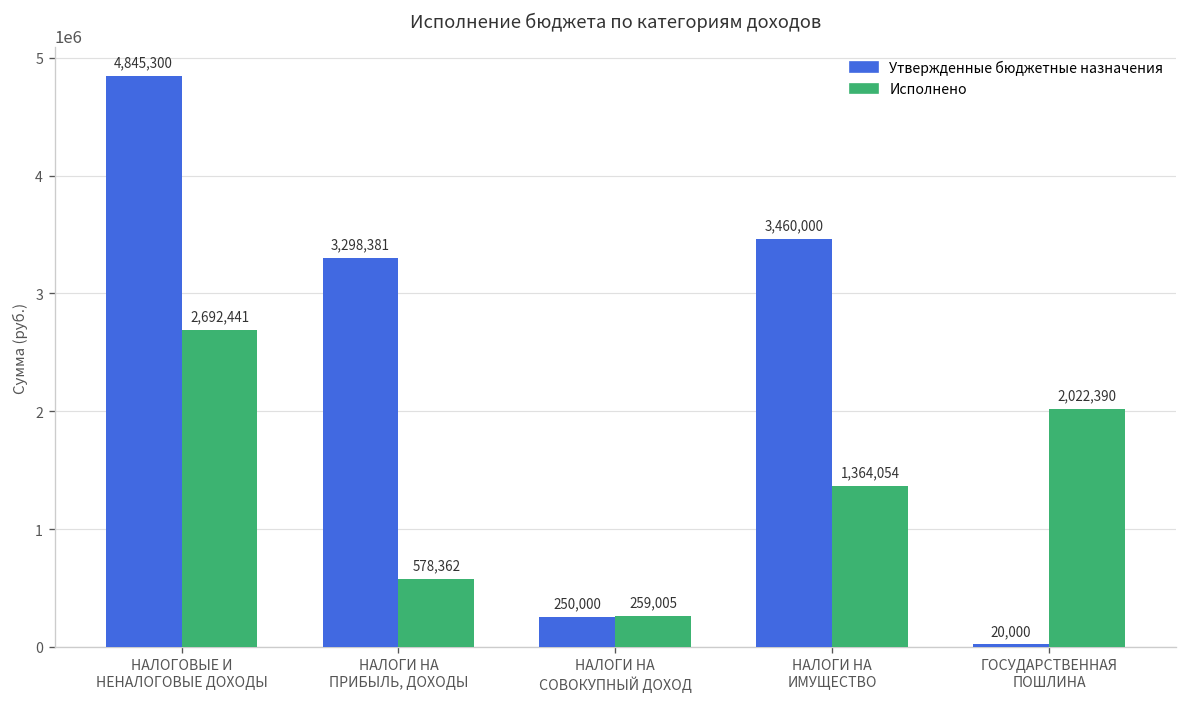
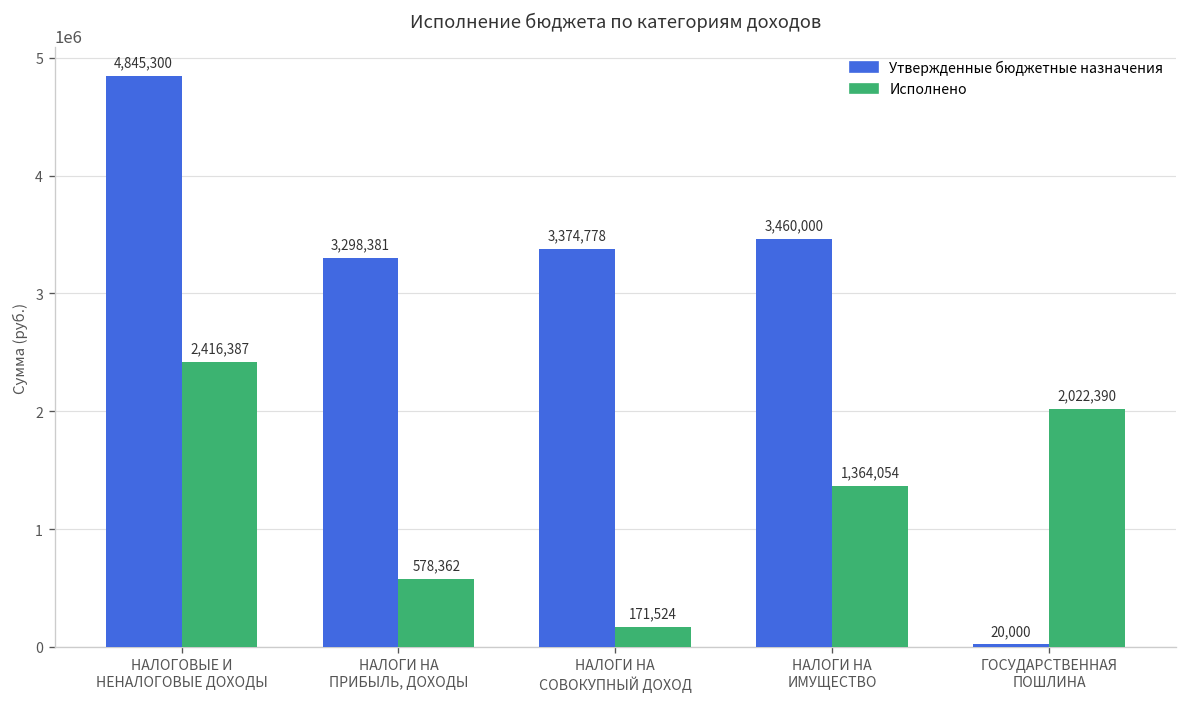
Исполнено, НАЛОГОВЫЕ И НЕНАЛОГОВЫЕ ДОХОДЫ: 2,692,441 -> 2,416,387
Утвержденные бюджетные назначения, НАЛОГИ НА СОВОКУПНЫЙ ДОХОД: 250,000 -> 3,374,778
Исполнено, НАЛОГИ НА СОВОКУПНЫЙ ДОХОД: 259,005 -> 171,524
